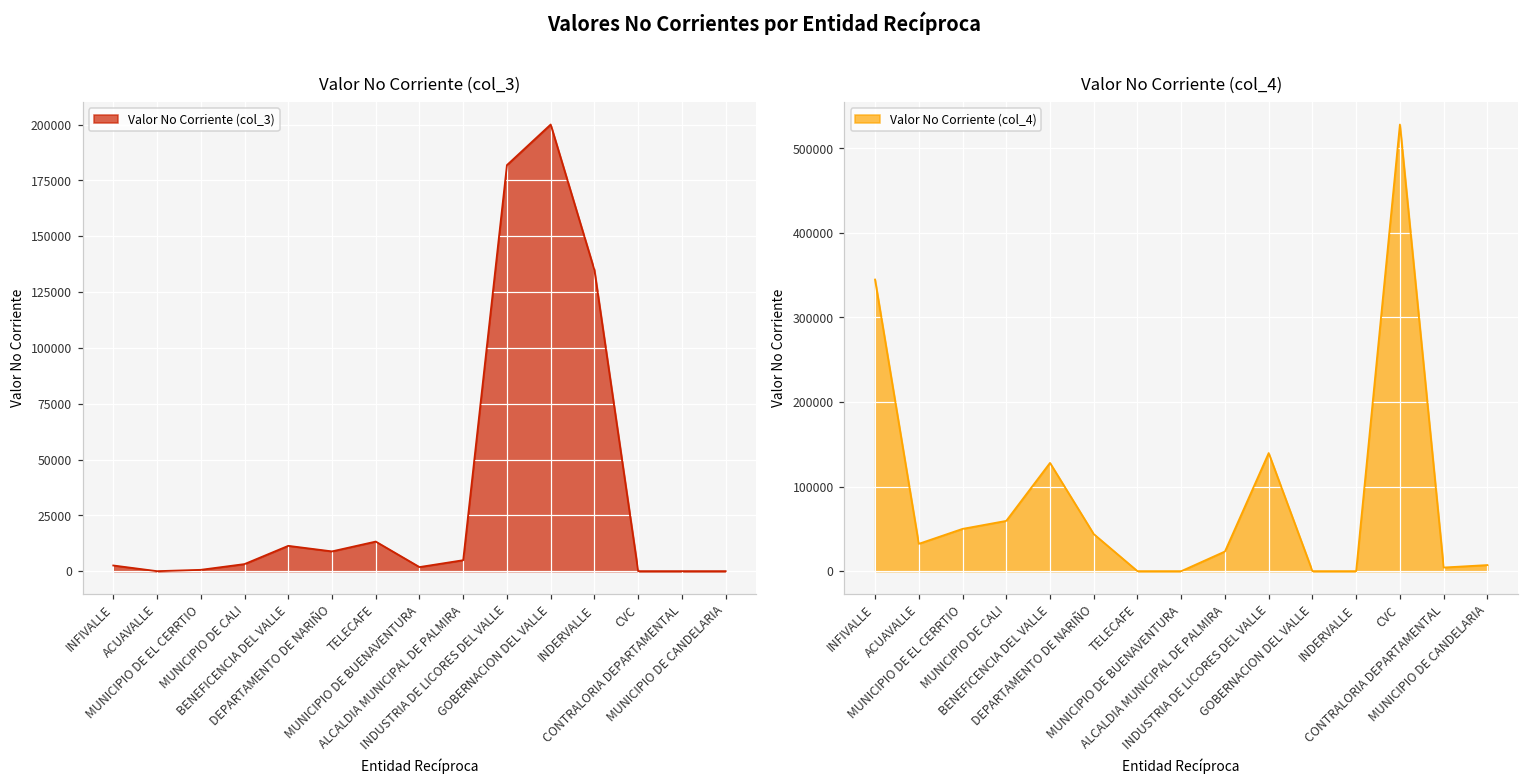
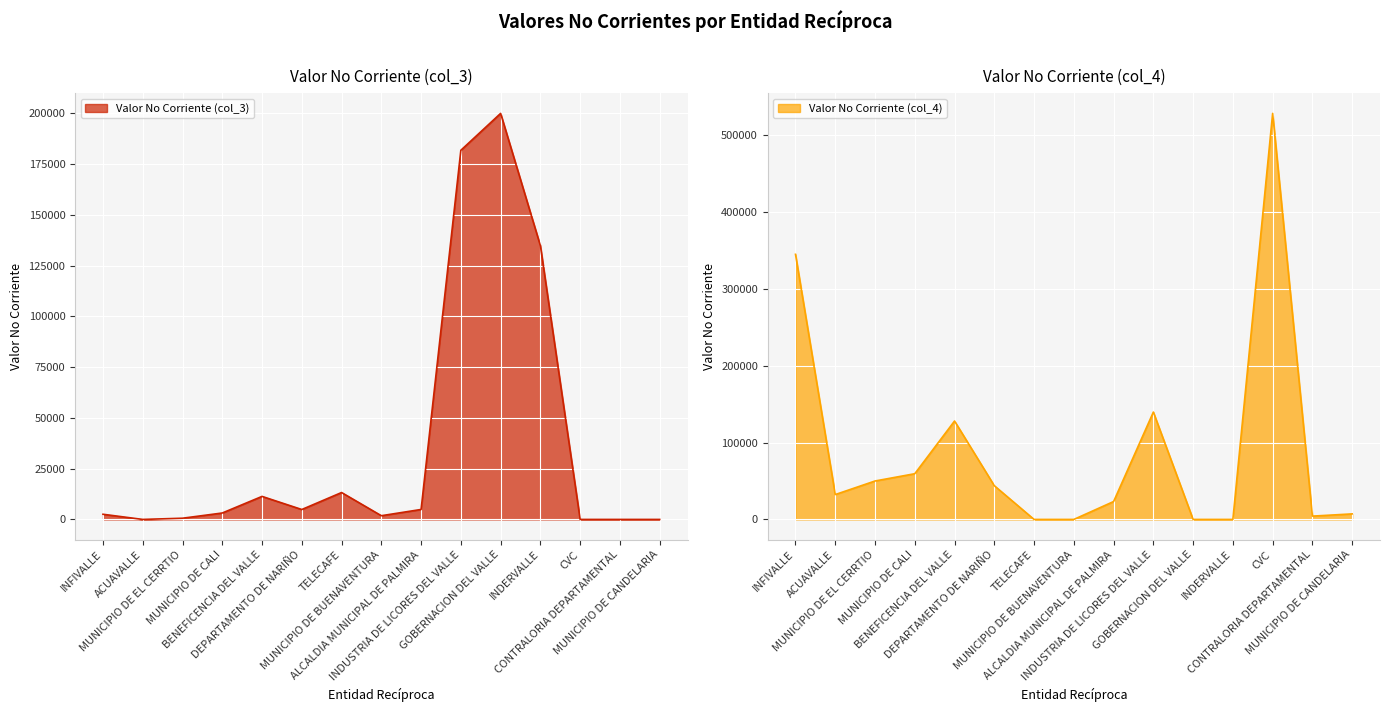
Valor No Corriente (col_3), DEPARTAMENTO DE NARIÑO: 9000 -> 5000
